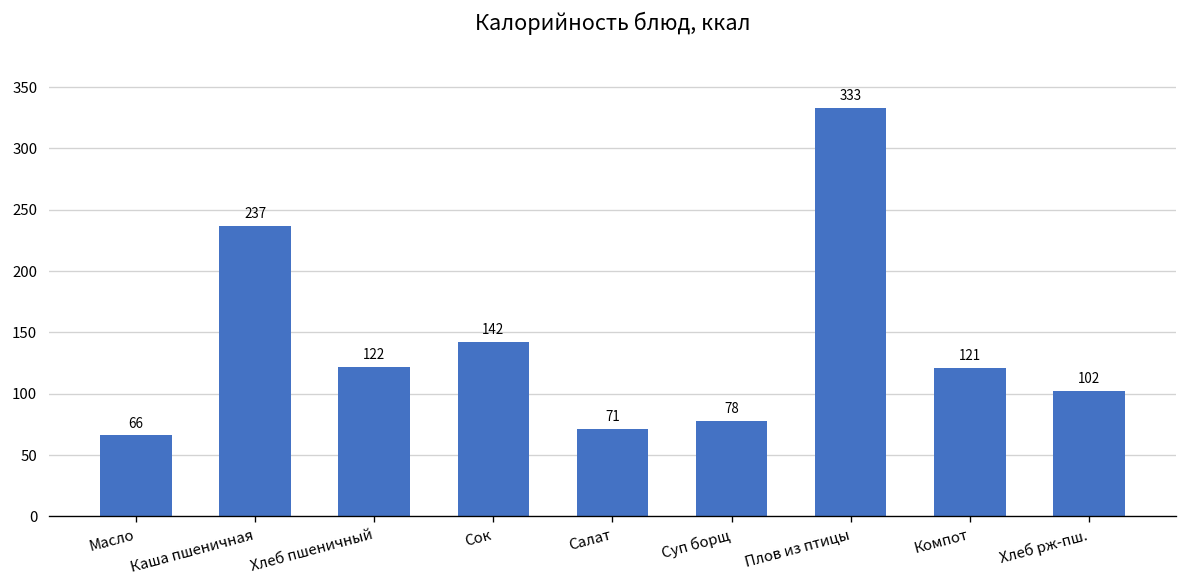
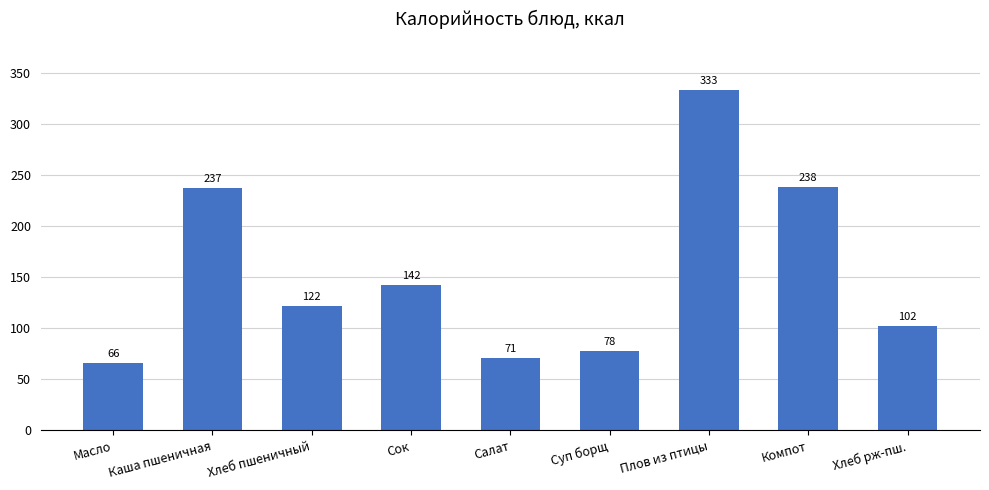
Компот: 121 -> 238
